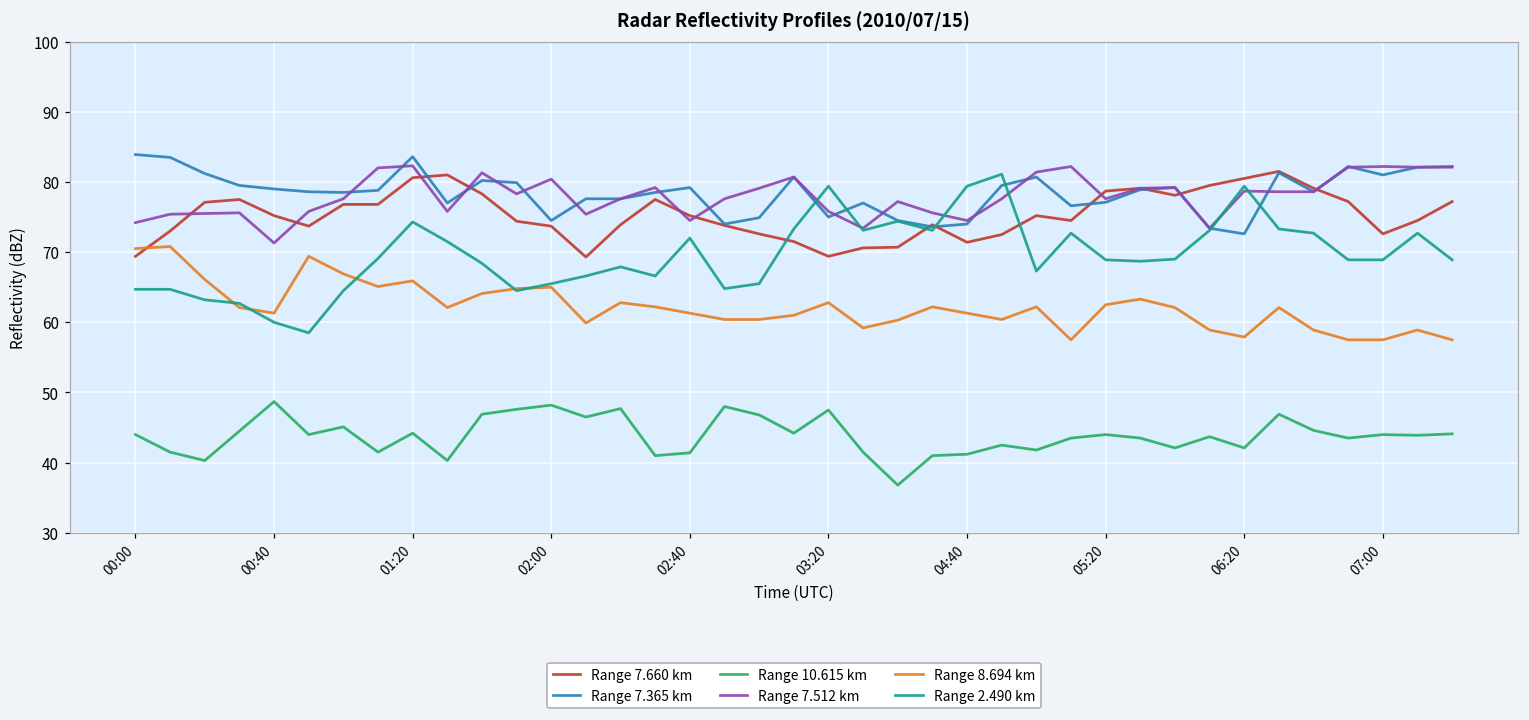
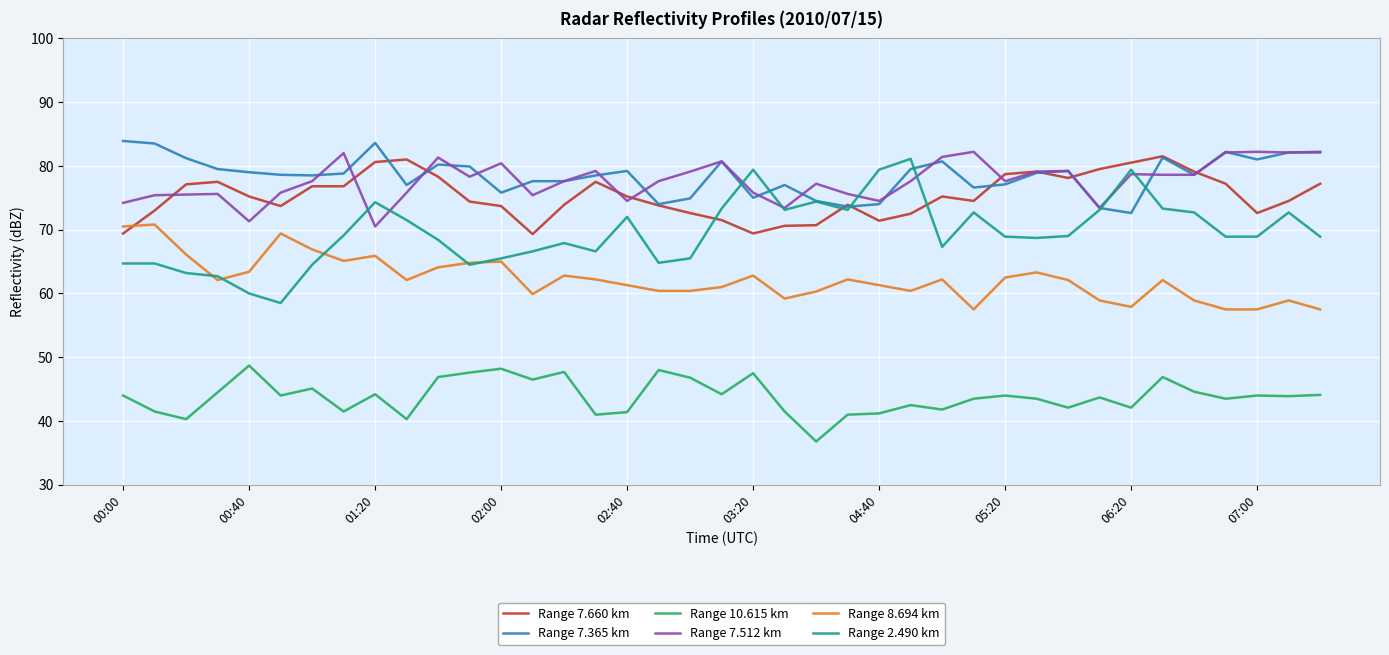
Range 8.694 km, 00:40: 61 -> 63
Range 7.512 km, 01:20: 82 -> 71
Range 7.365 km, 02:00: 75 -> 76
